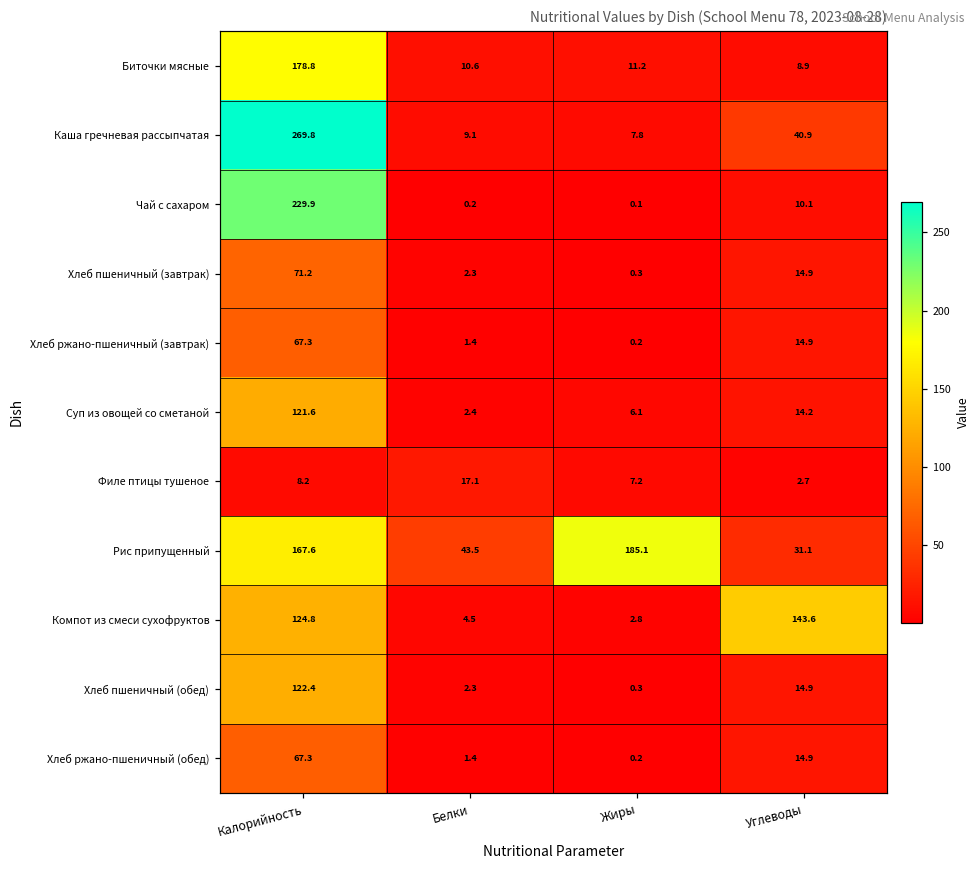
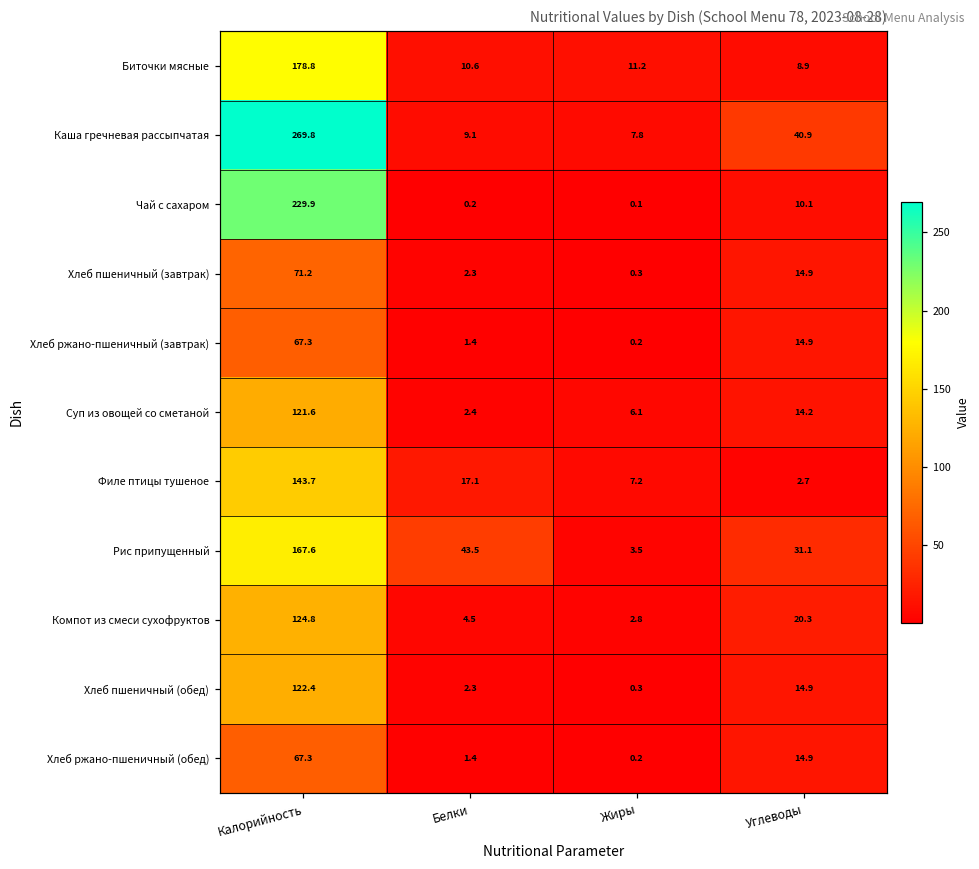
Филе птицы тушеное, Калорийность: 8.2 -> 143.7
Рис припущенный, Жиры: 185.1 -> 3.5
Компот из смеси сухофруктов, Углеводы: 143.6 -> 20.3
